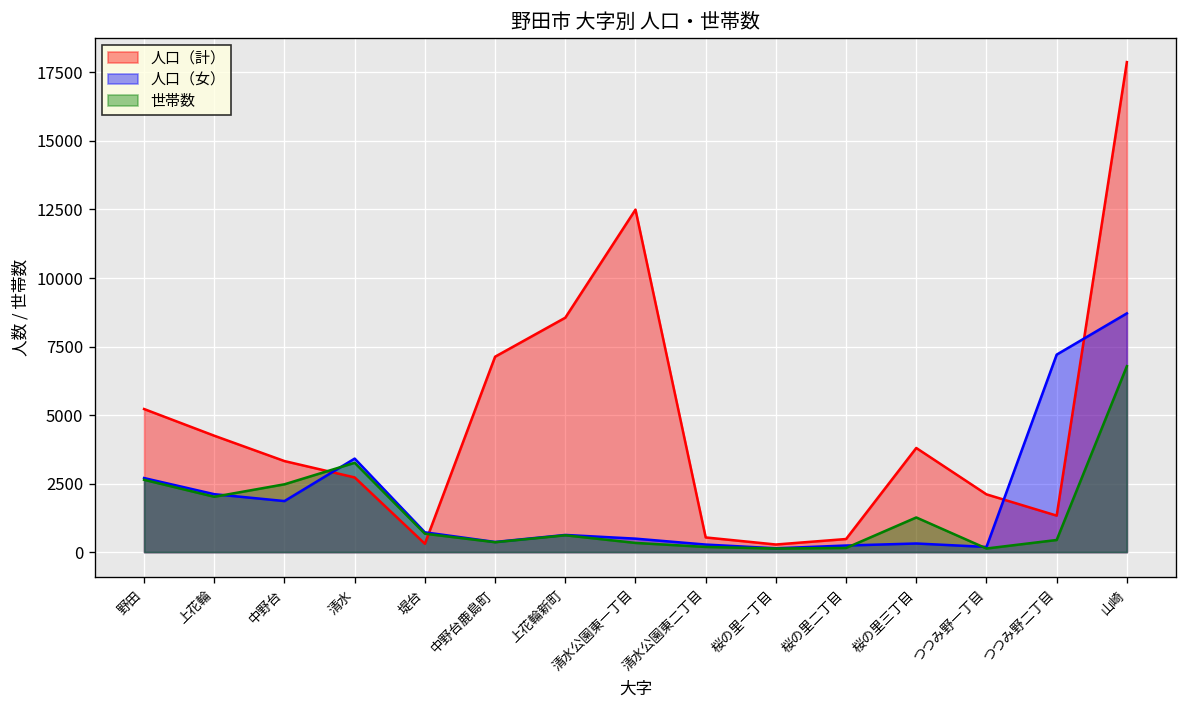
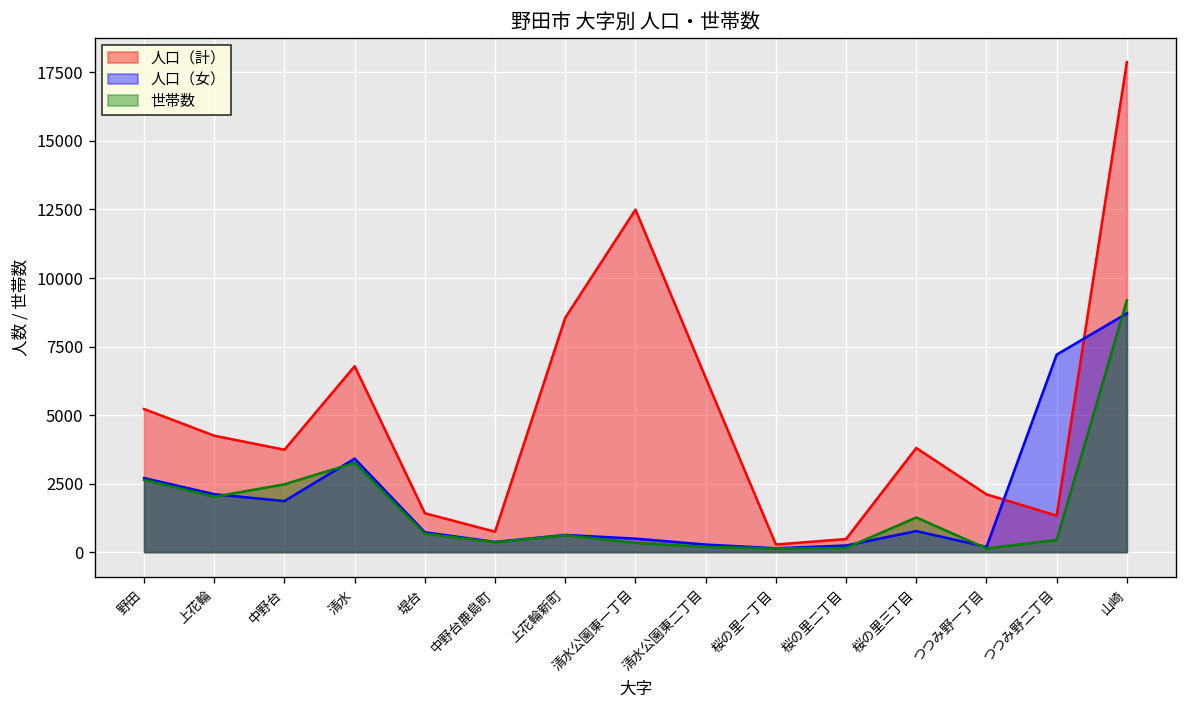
人口（計）, 中野台: 3300 -> 3700
人口（計）, 清水: 2700 -> 6800
人口（計）, 堤台: 300 -> 1400
人口（計）, 中野台鹿島町: 7100 -> 700
人口（計）, 清水公園東二丁目: 500 -> 6400
人口（女）, 桜の里三丁目: 300 -> 800
世帯数, 山崎: 6800 -> 9200
